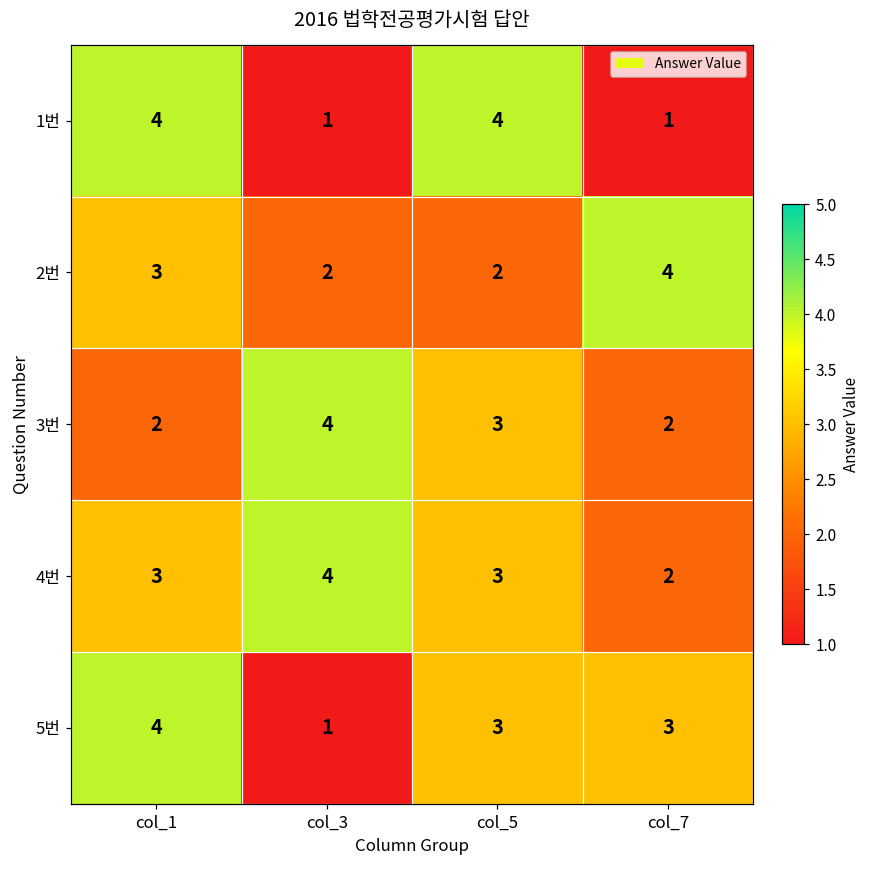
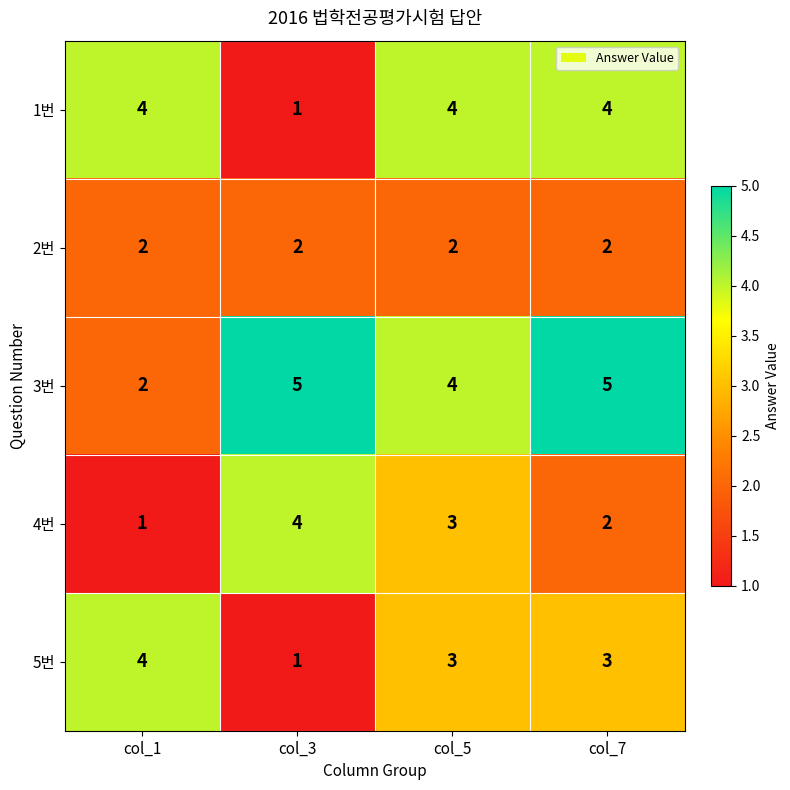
1번, col_7: 1 -> 4
2번, col_1: 3 -> 2
2번, col_7: 4 -> 2
3번, col_3: 4 -> 5
3번, col_5: 3 -> 4
3번, col_7: 2 -> 5
4번, col_1: 3 -> 1
